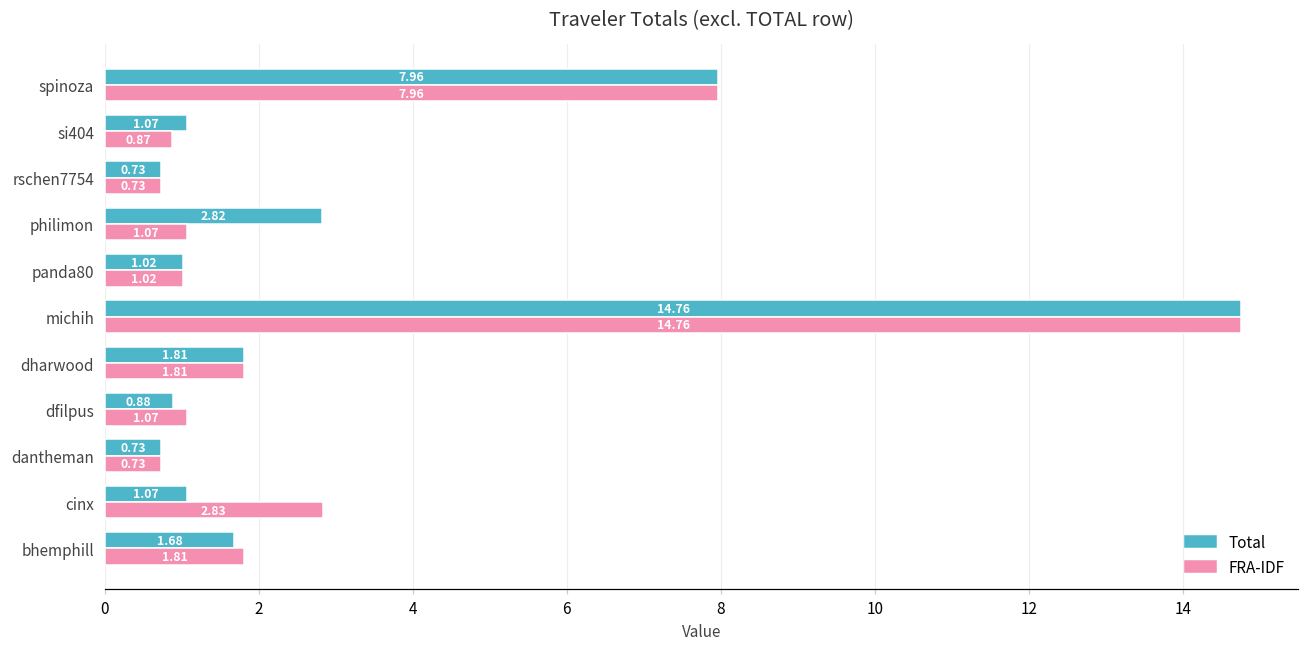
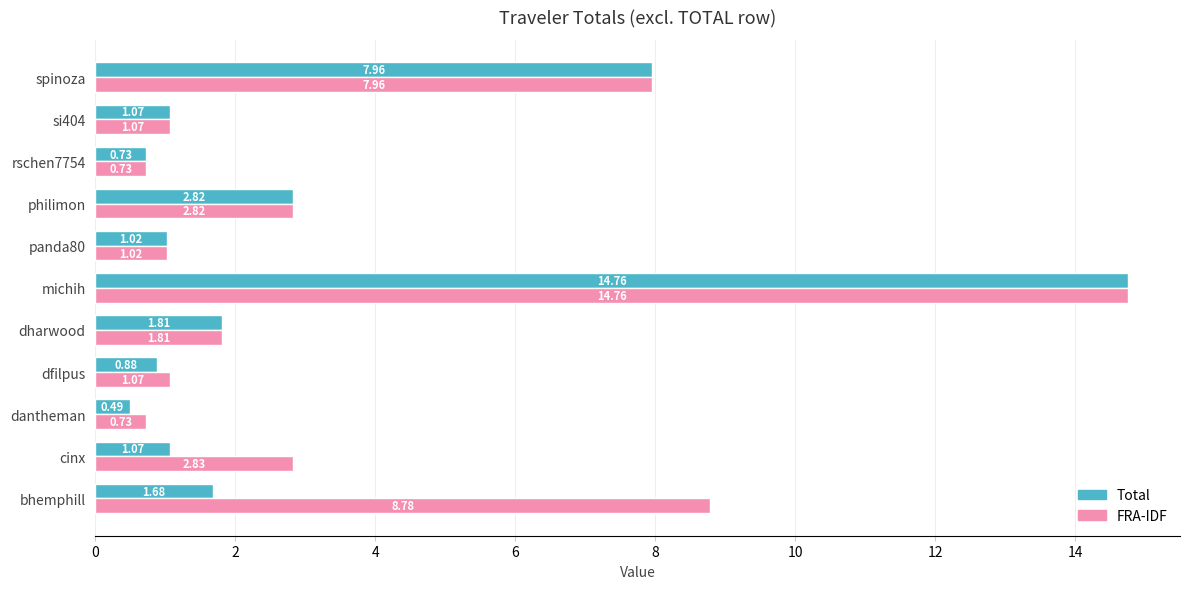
FRA-IDF, si404: 0.87 -> 1.07
FRA-IDF, philimon: 1.07 -> 2.82
Total, dantheman: 0.73 -> 0.49
FRA-IDF, bhemphill: 1.81 -> 8.78
